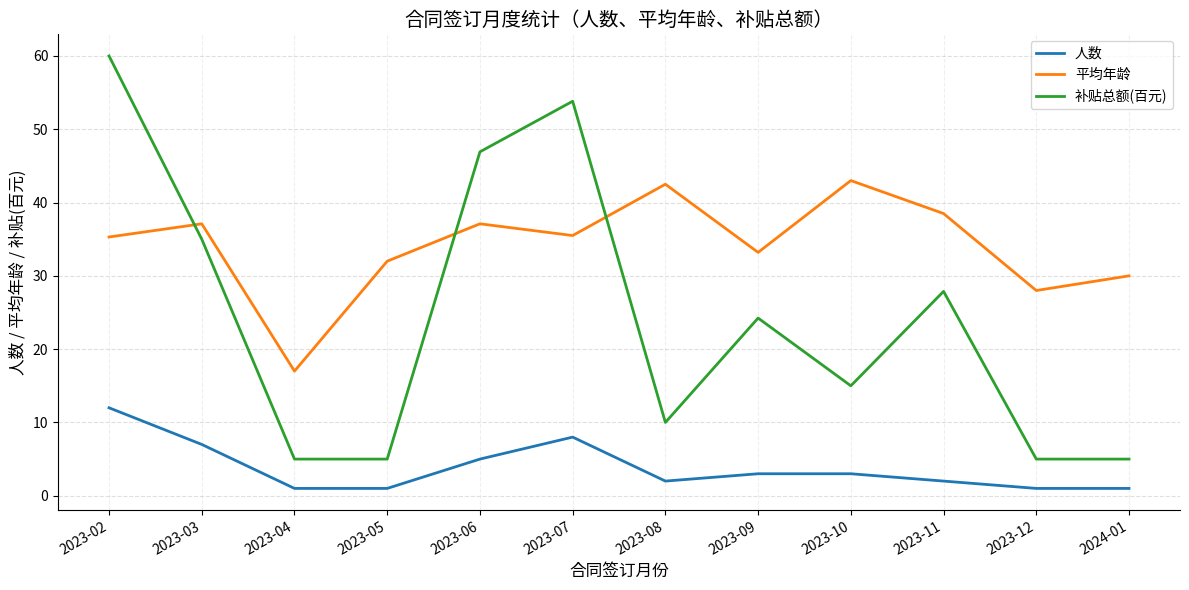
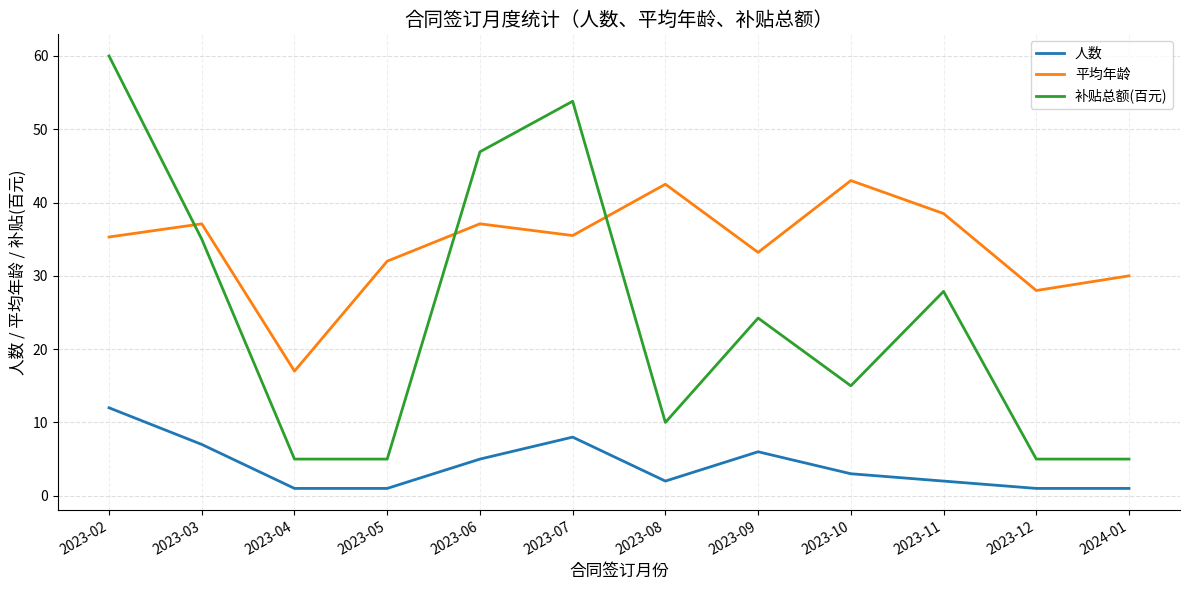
人数, 2023-09: 3 -> 6
